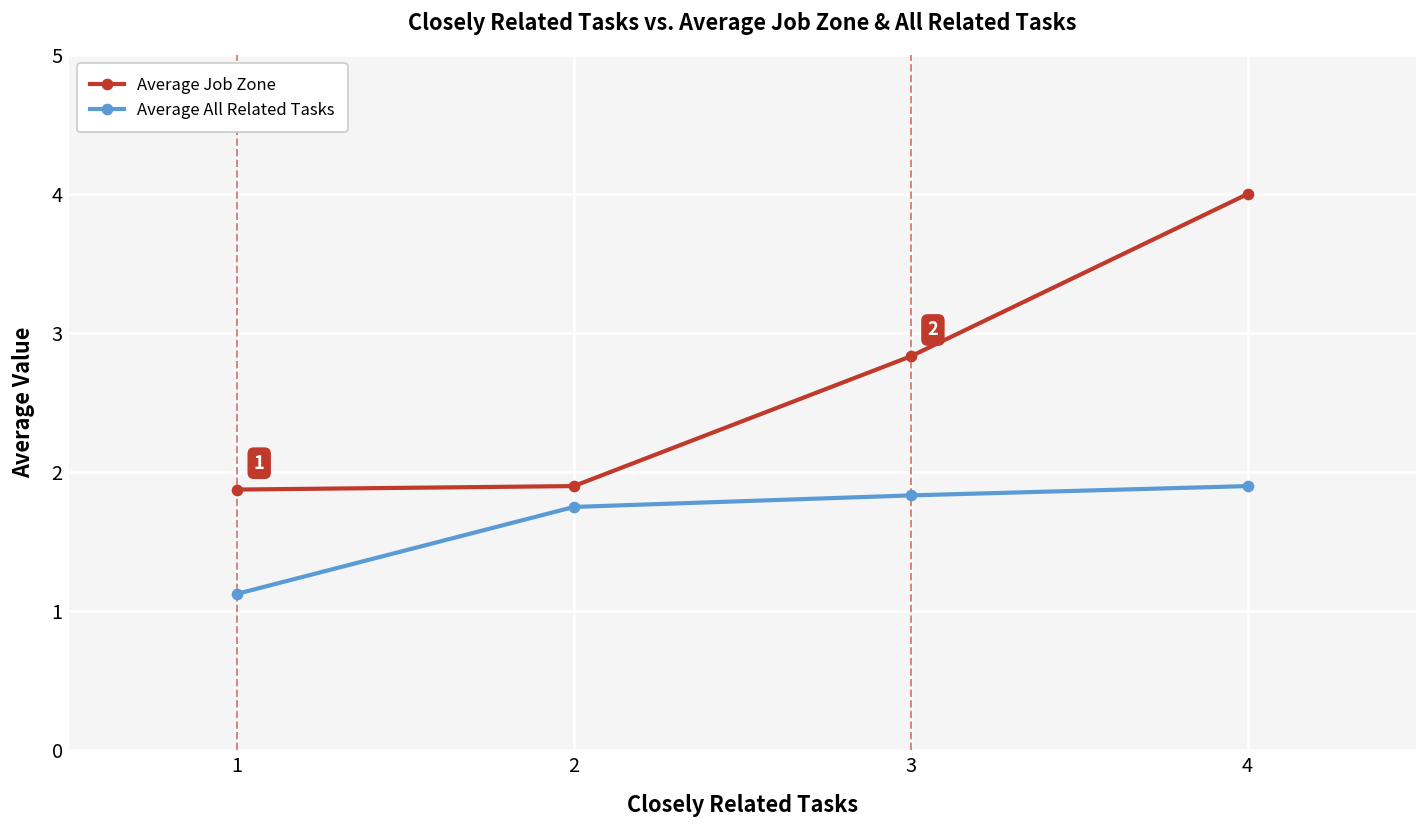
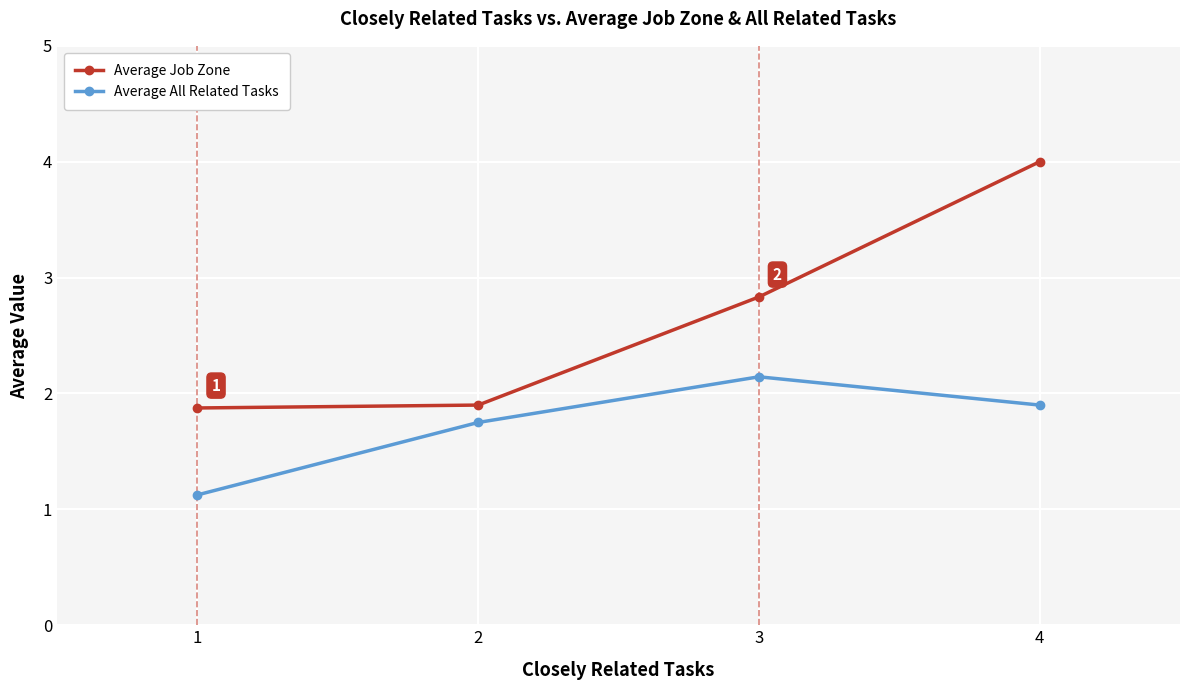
Average All Related Tasks, 3: 1.83 -> 2.14
